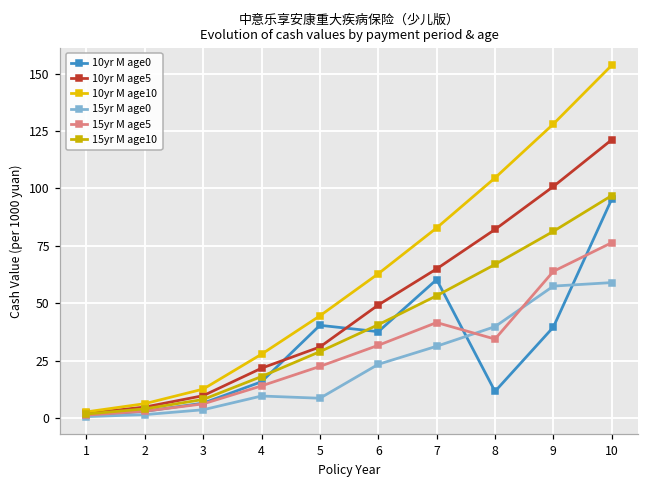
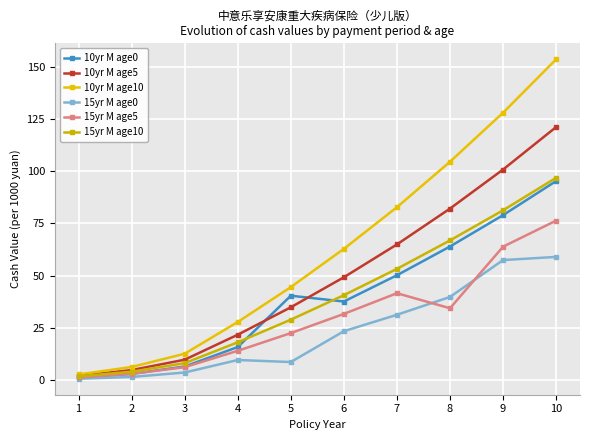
10yr M age5, 5: 31 -> 35
10yr M age0, 7: 60 -> 50
10yr M age0, 8: 12 -> 64
10yr M age0, 9: 40 -> 79
